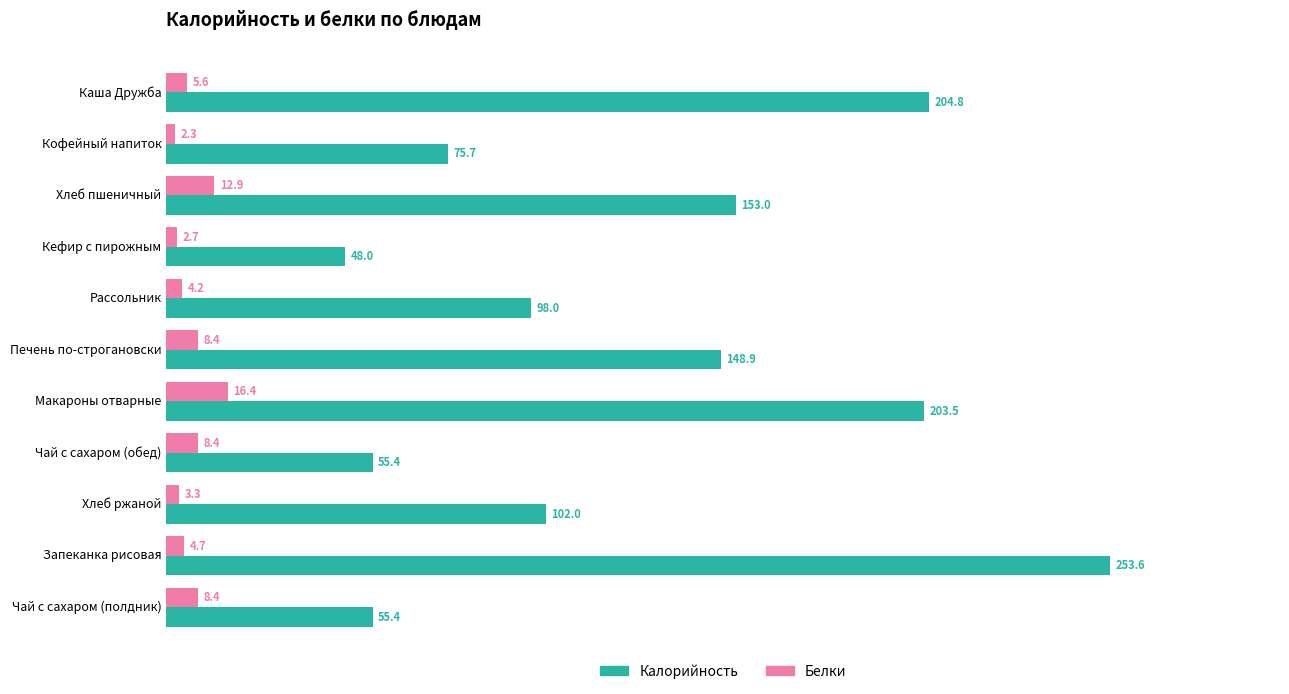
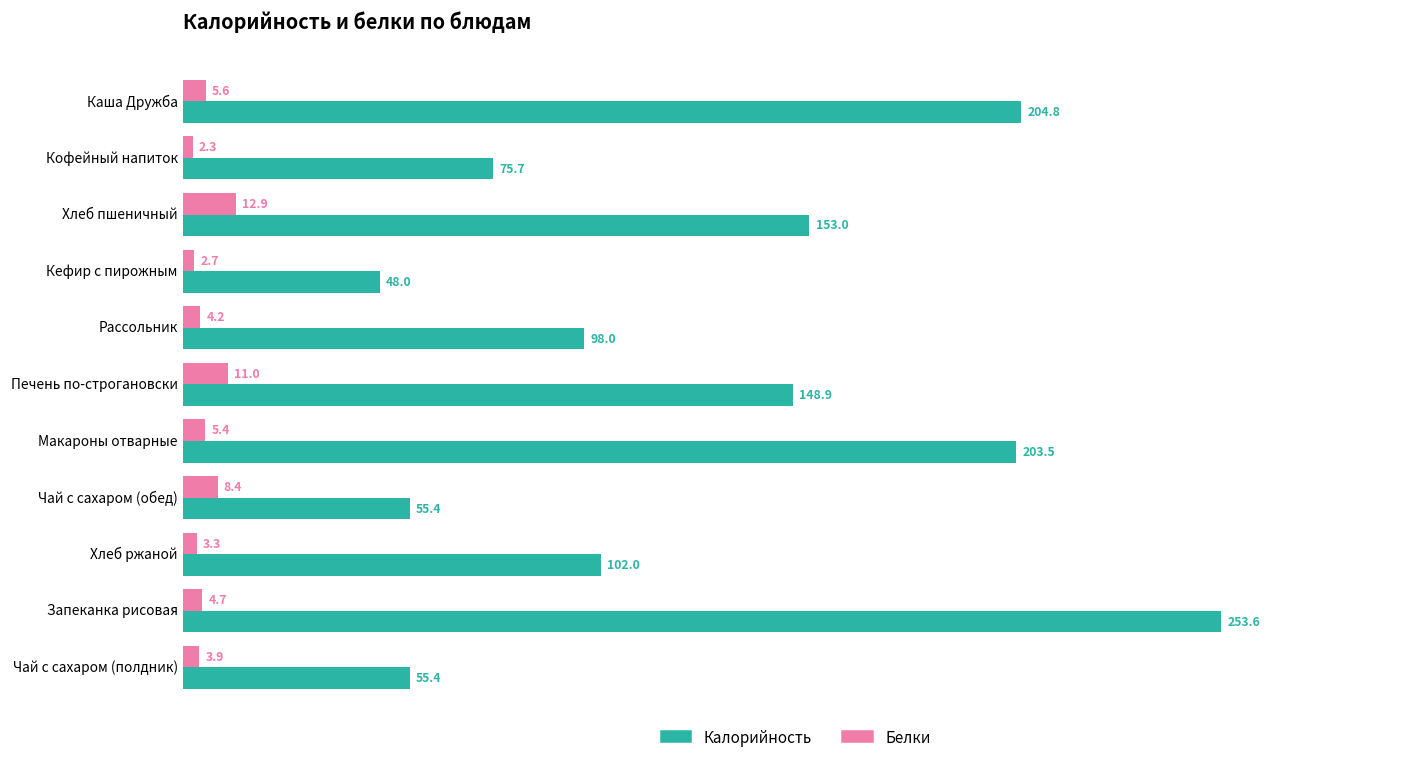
Белки, Печень по-строгановски: 8.4 -> 11.0
Белки, Макароны отварные: 16.4 -> 5.4
Белки, Чай с сахаром (полдник): 8.4 -> 3.9
